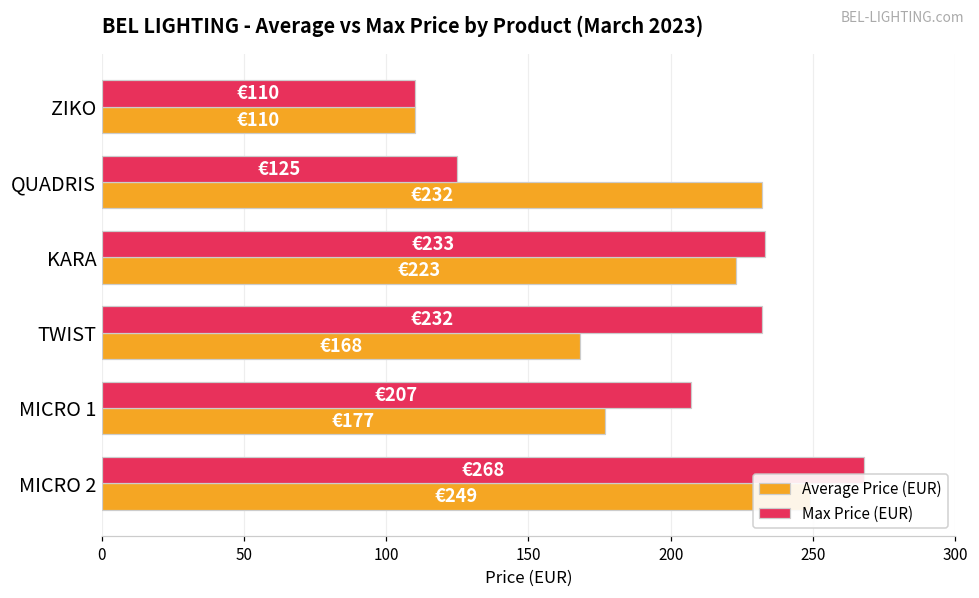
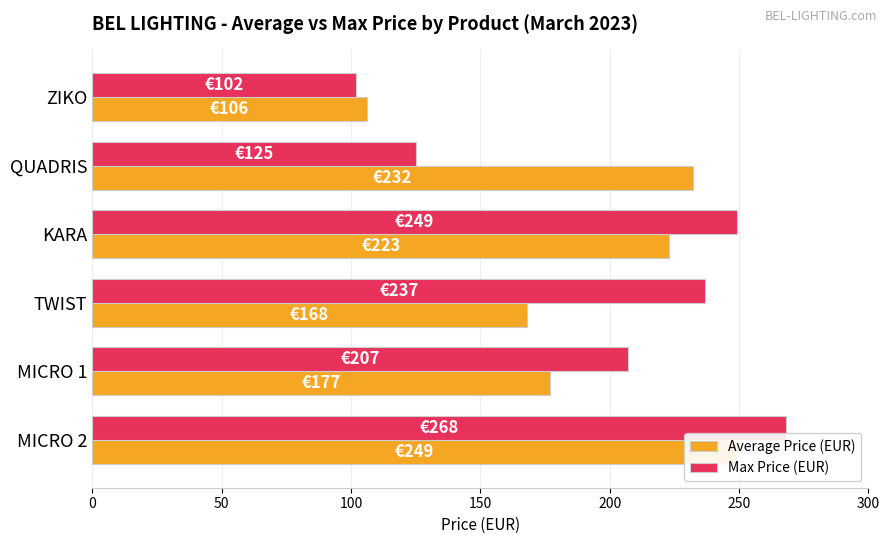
Max Price (EUR), ZIKO: €110 -> €102
Average Price (EUR), ZIKO: €110 -> €106
Max Price (EUR), KARA: €233 -> €249
Max Price (EUR), TWIST: €232 -> €237
